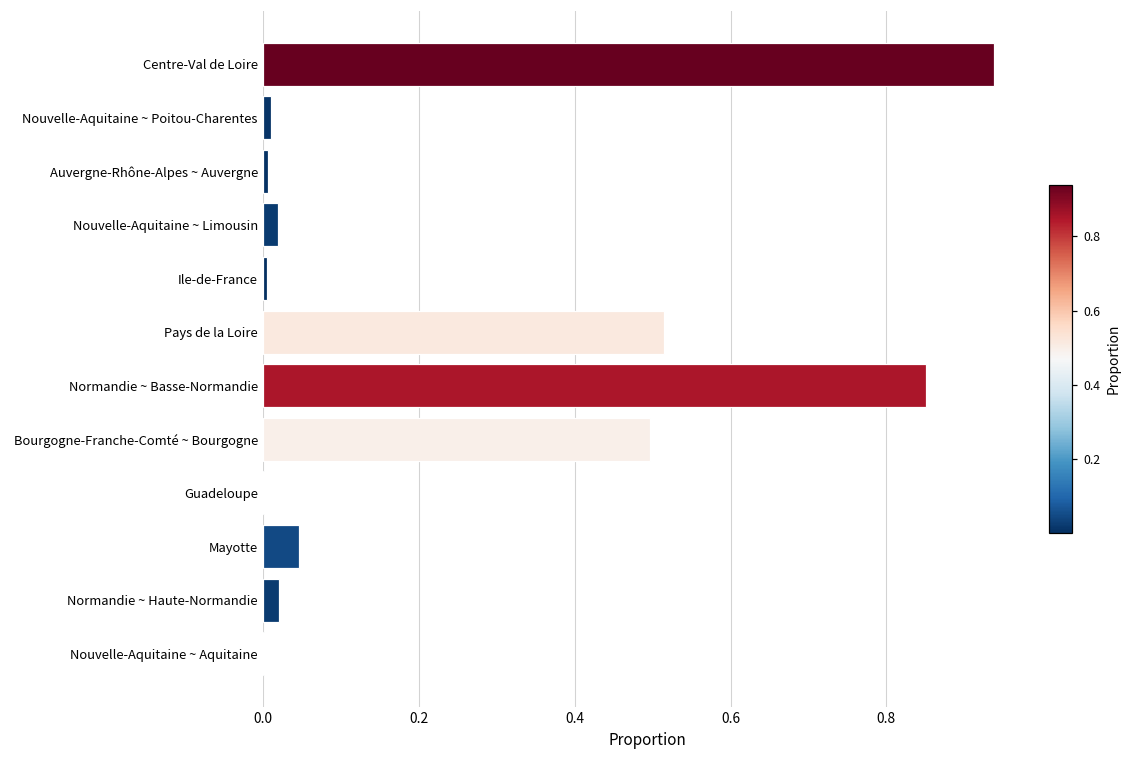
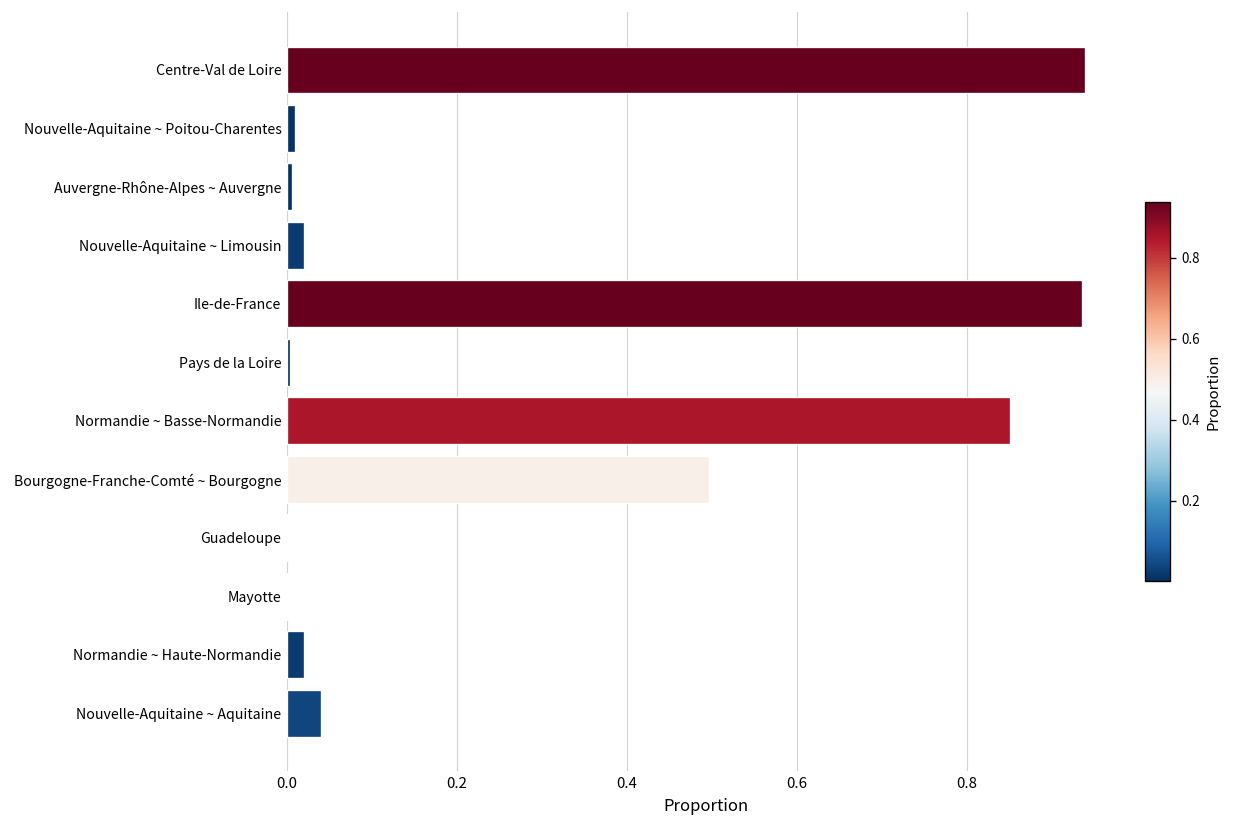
Ile-de-France: 0.00 -> 0.94
Pays de la Loire: 0.51 -> 0.00
Mayotte: 0.05 -> 0.00
Nouvelle-Aquitaine ~ Aquitaine: 0.00 -> 0.04
